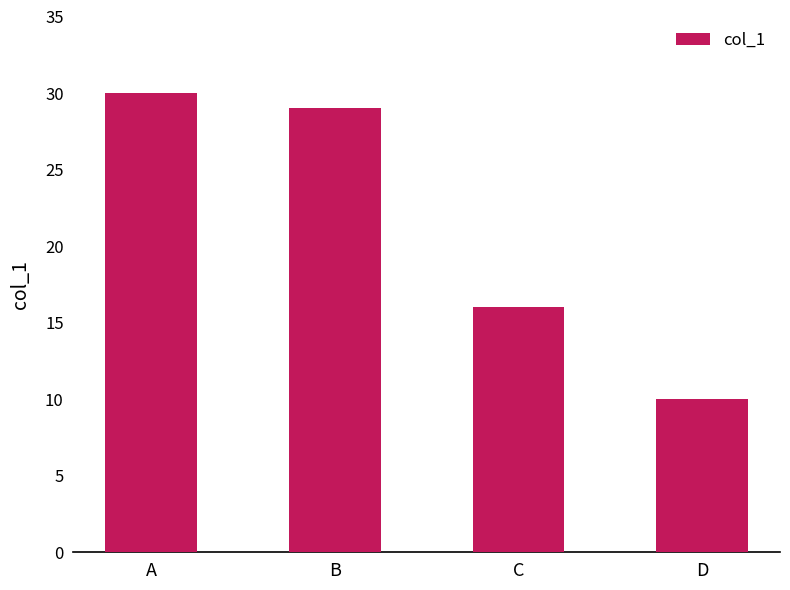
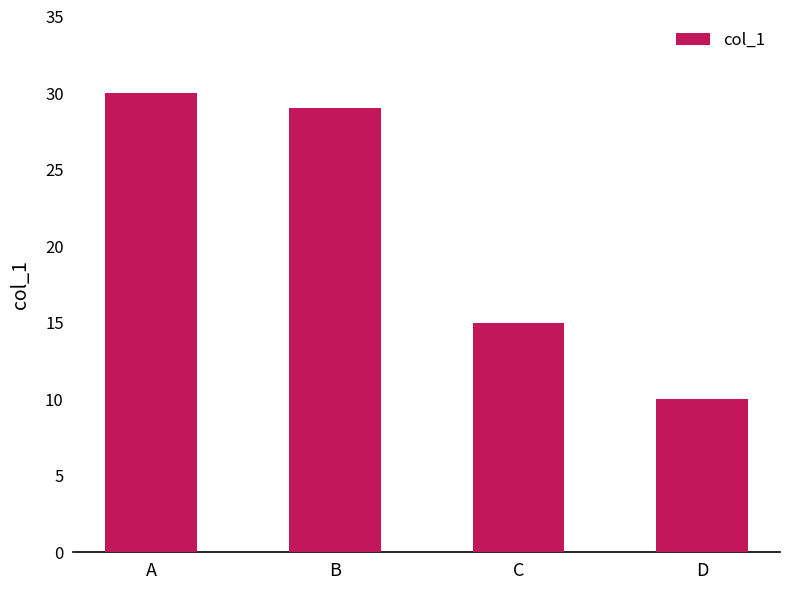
C: 16 -> 15
